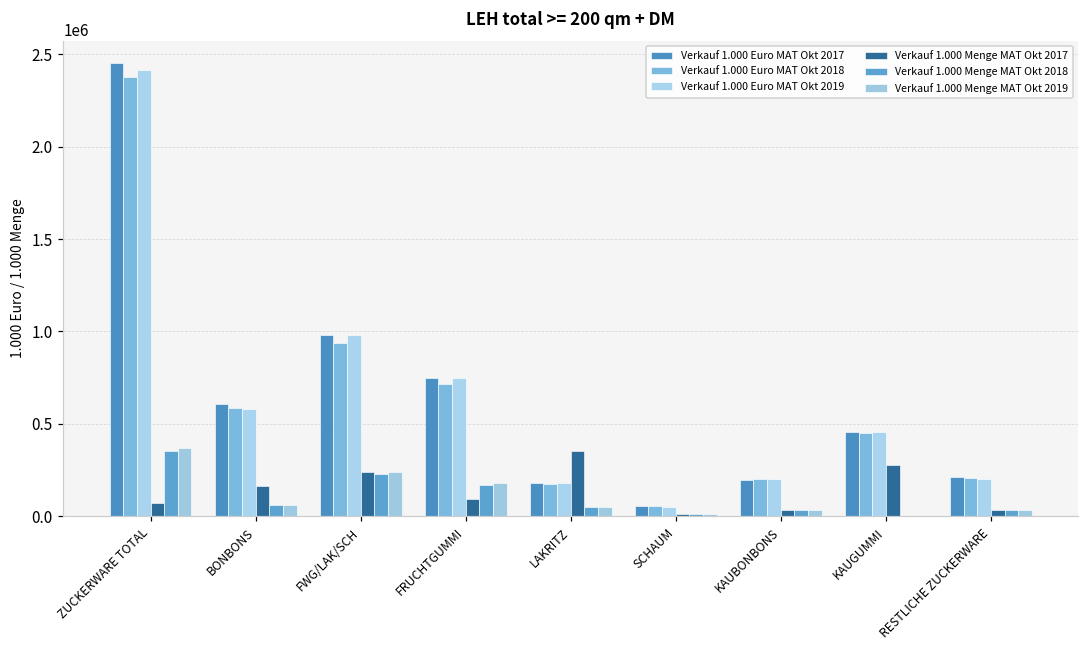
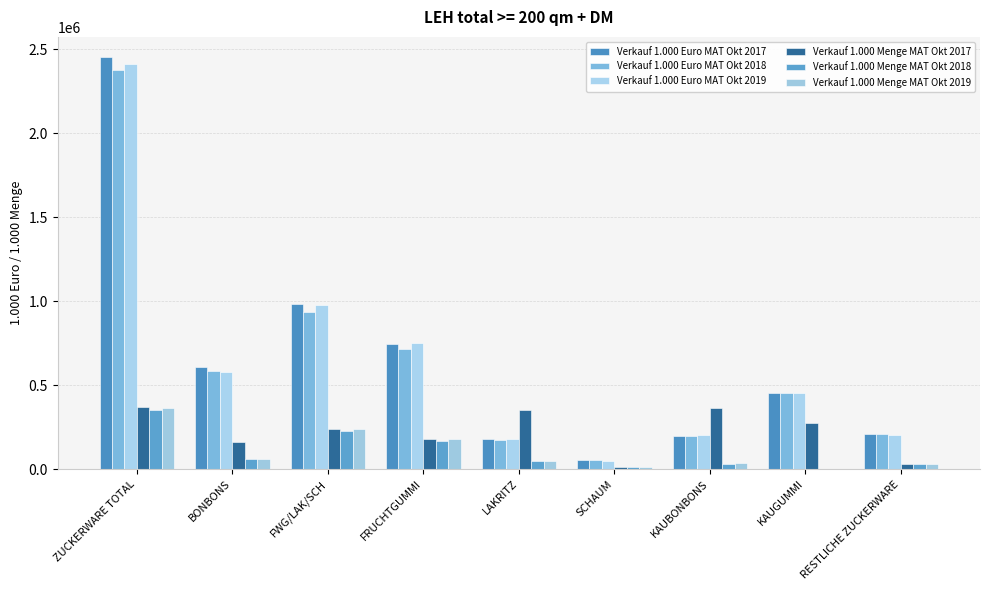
Verkauf 1.000 Menge MAT Okt 2017, ZUCKERWARE TOTAL: 70000 -> 370000
Verkauf 1.000 Menge MAT Okt 2017, FRUCHTGUMMI: 90000 -> 180000
Verkauf 1.000 Menge MAT Okt 2017, KAUBONBONS: 30000 -> 360000
